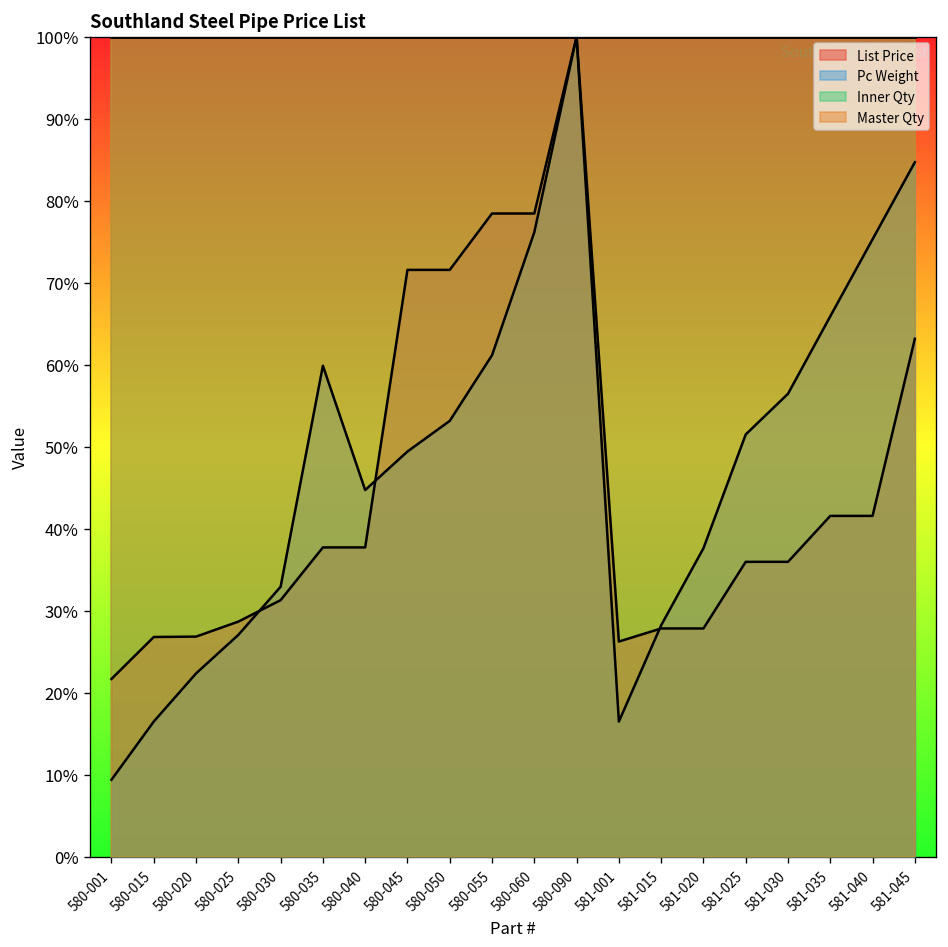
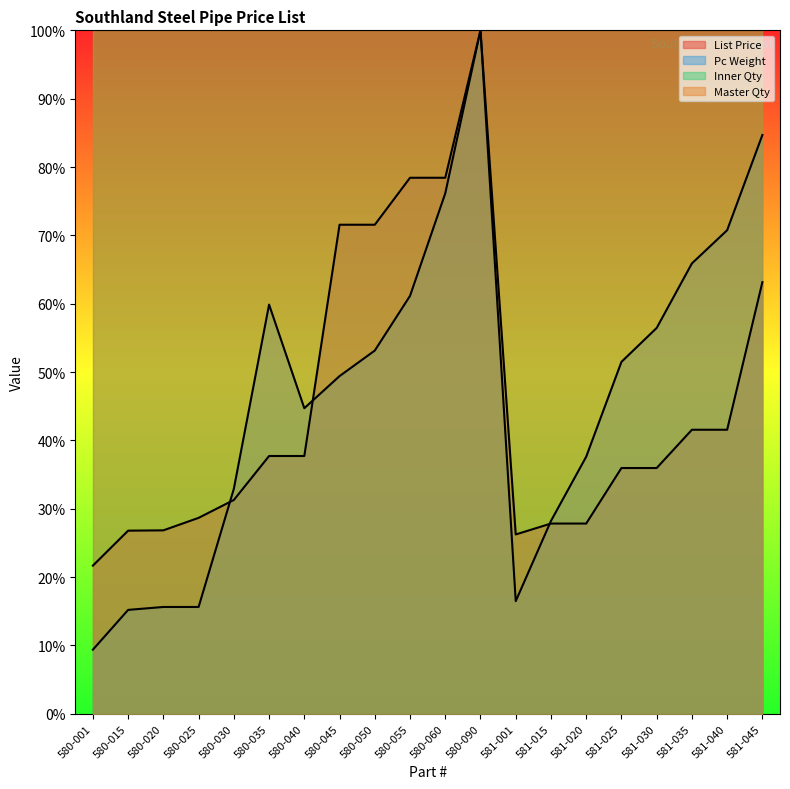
Pc Weight, 580-015: 16% -> 15%
Pc Weight, 580-020: 22% -> 16%
Pc Weight, 580-025: 27% -> 16%
Pc Weight, 581-040: 75% -> 71%
